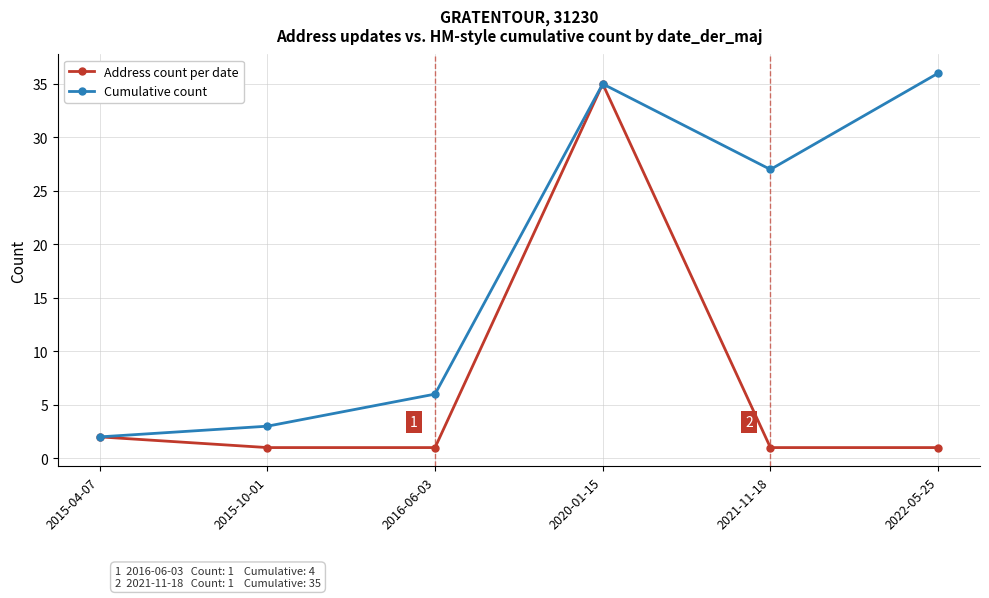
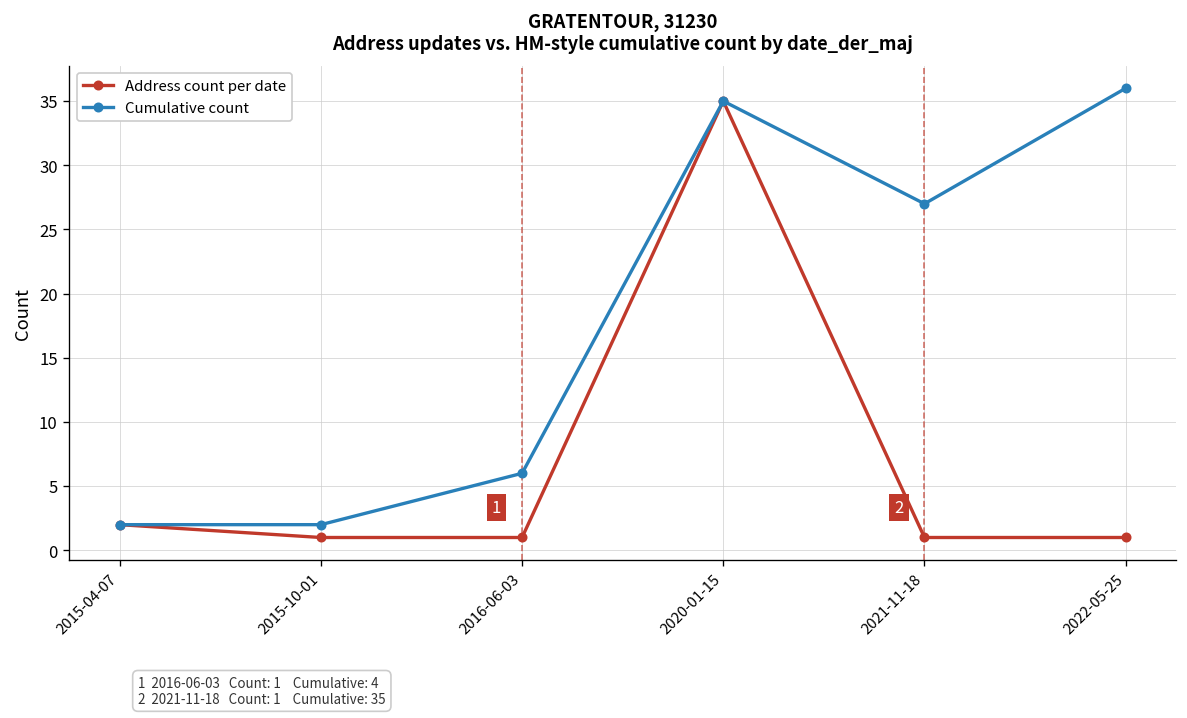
Cumulative count, 2015-10-01: 3 -> 2
